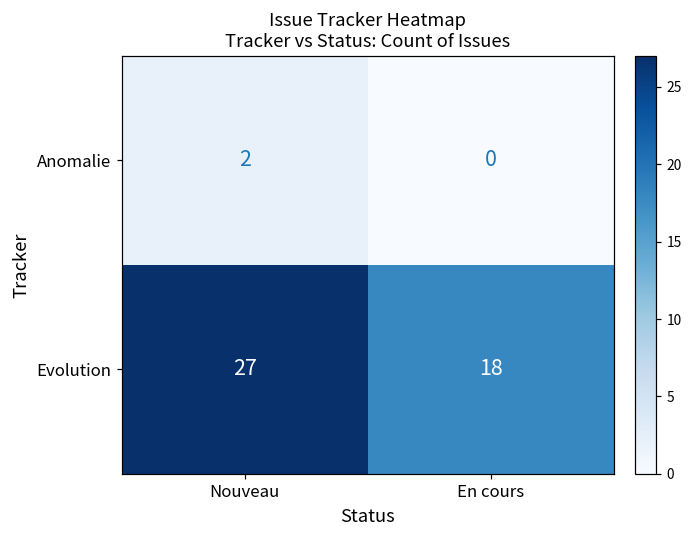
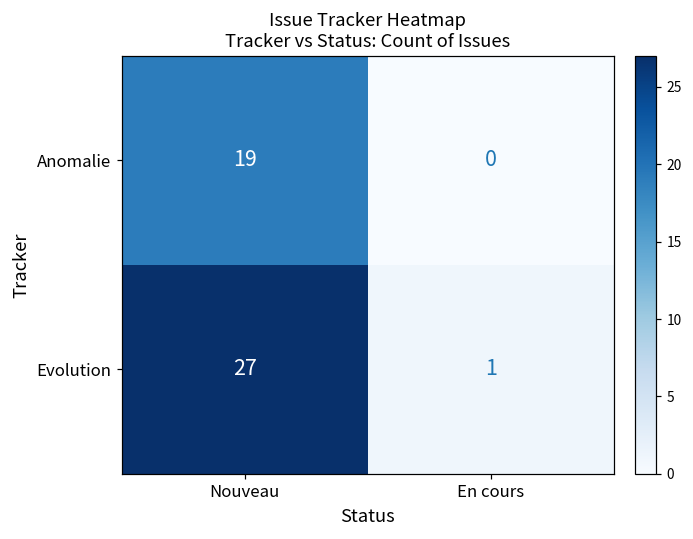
Anomalie, Nouveau: 2 -> 19
Evolution, En cours: 18 -> 1
